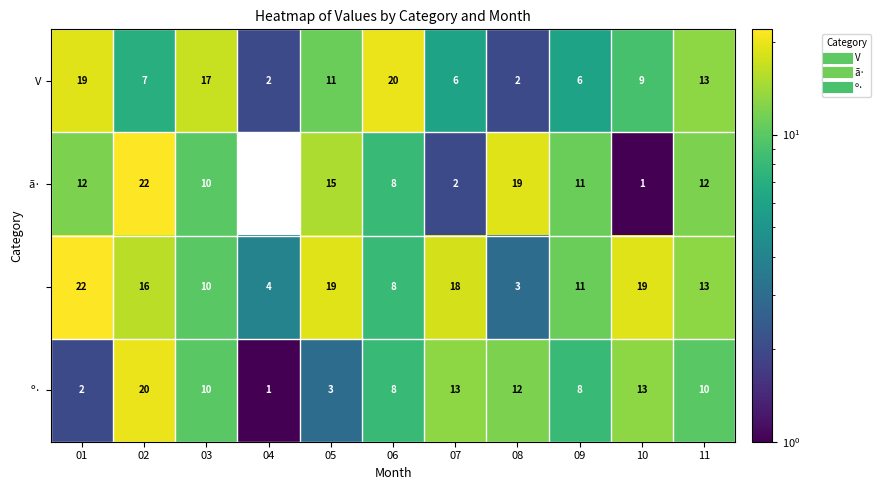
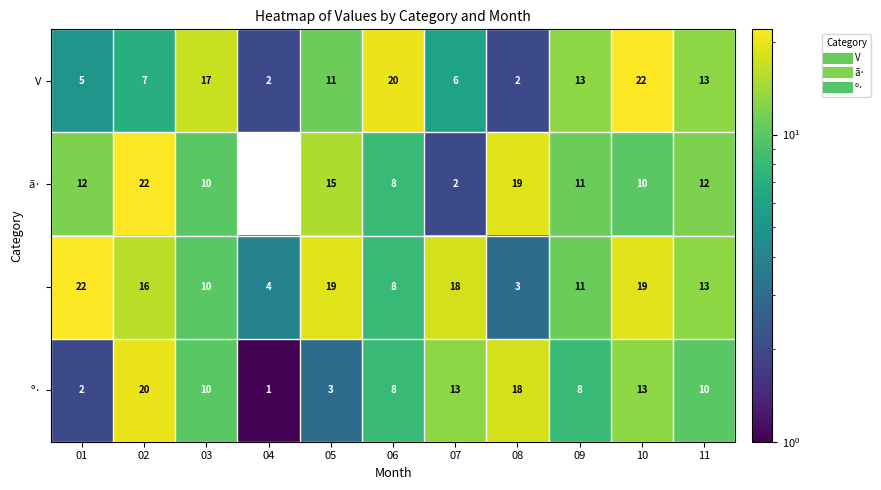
V, 01: 19 -> 5
V, 09: 6 -> 13
V, 10: 9 -> 22
ã·, 10: 1 -> 10
º·, 08: 12 -> 18
